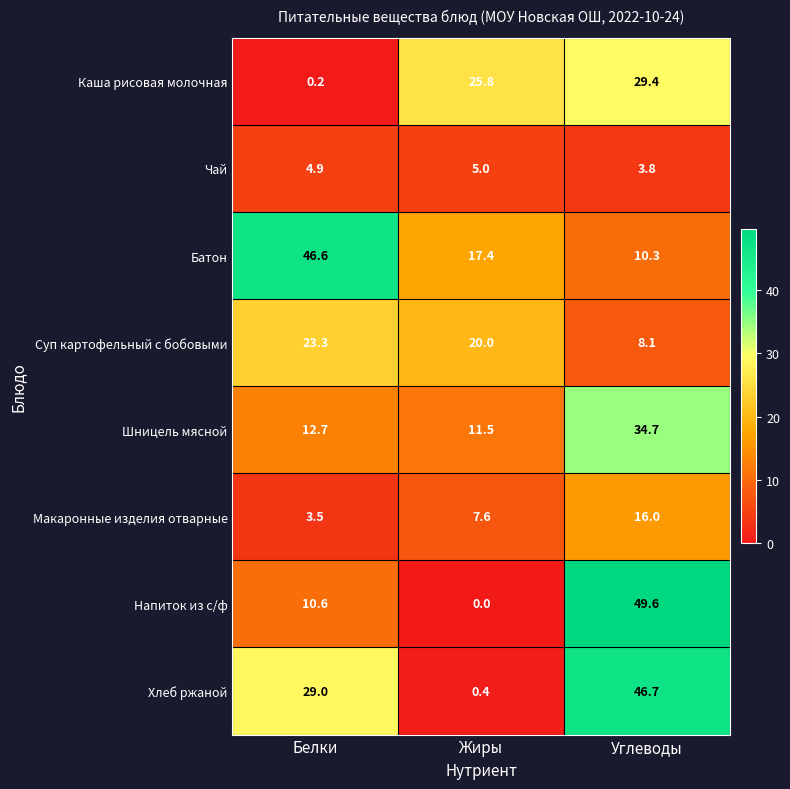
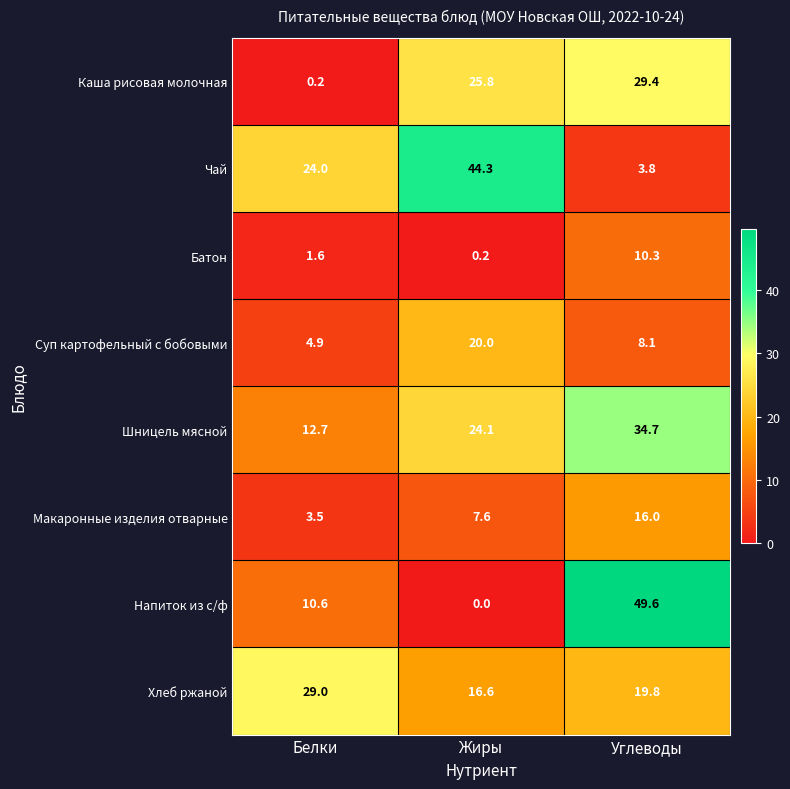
Чай, Белки: 4.9 -> 24.0
Чай, Жиры: 5.0 -> 44.3
Батон, Белки: 46.6 -> 1.6
Батон, Жиры: 17.4 -> 0.2
Суп картофельный с бобовыми, Белки: 23.3 -> 4.9
Шницель мясной, Жиры: 11.5 -> 24.1
Хлеб ржаной, Жиры: 0.4 -> 16.6
Хлеб ржаной, Углеводы: 46.7 -> 19.8
